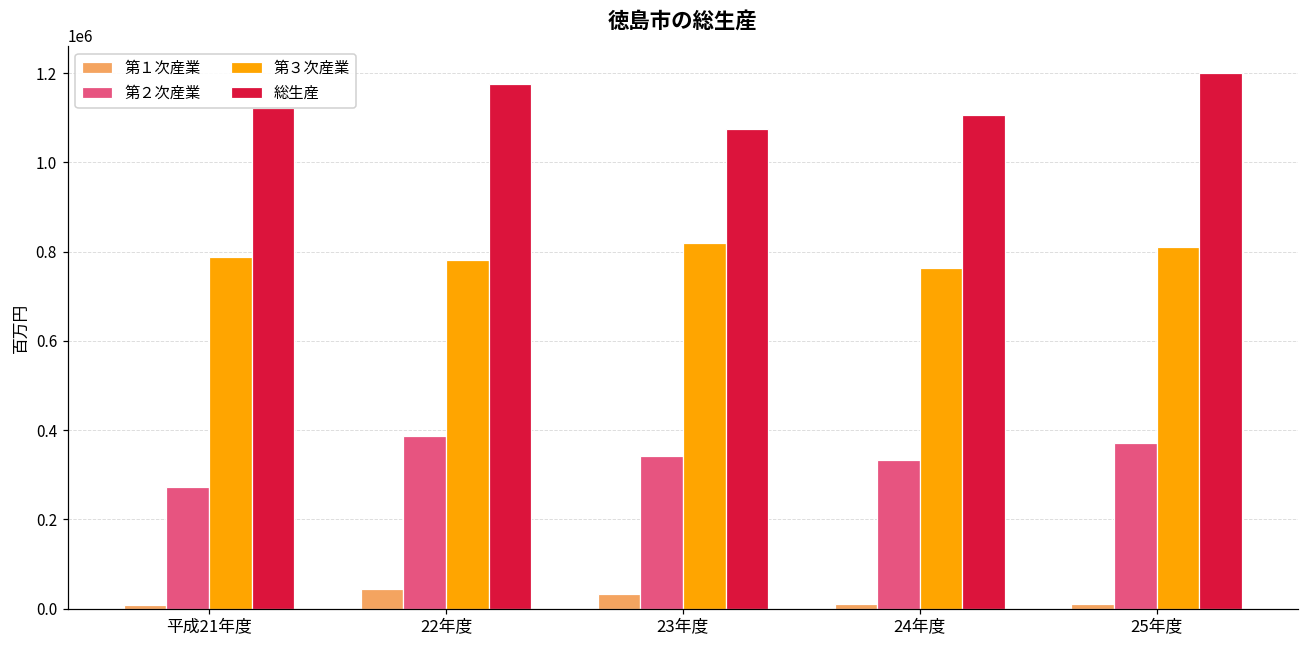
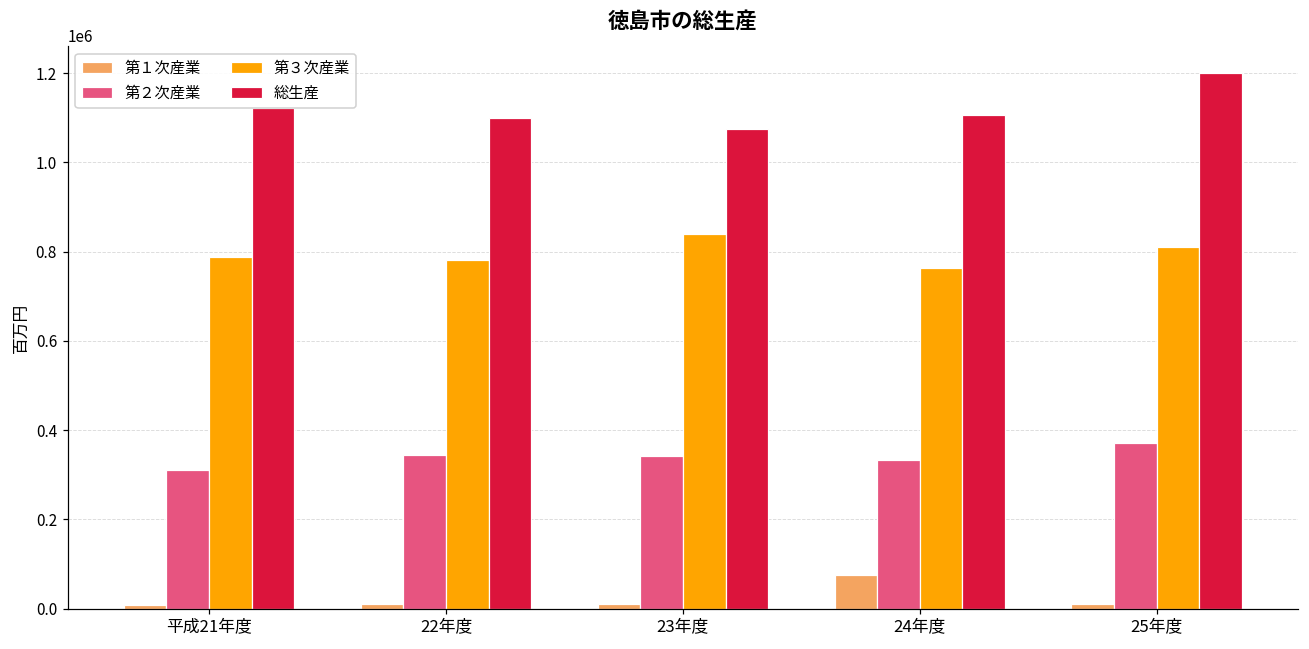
第２次産業, 平成21年度: 270000 -> 310000
第１次産業, 22年度: 40000 -> 10000
第２次産業, 22年度: 390000 -> 340000
総生産, 22年度: 1180000 -> 1100000
第１次産業, 23年度: 30000 -> 10000
第３次産業, 23年度: 820000 -> 840000
第１次産業, 24年度: 10000 -> 80000
